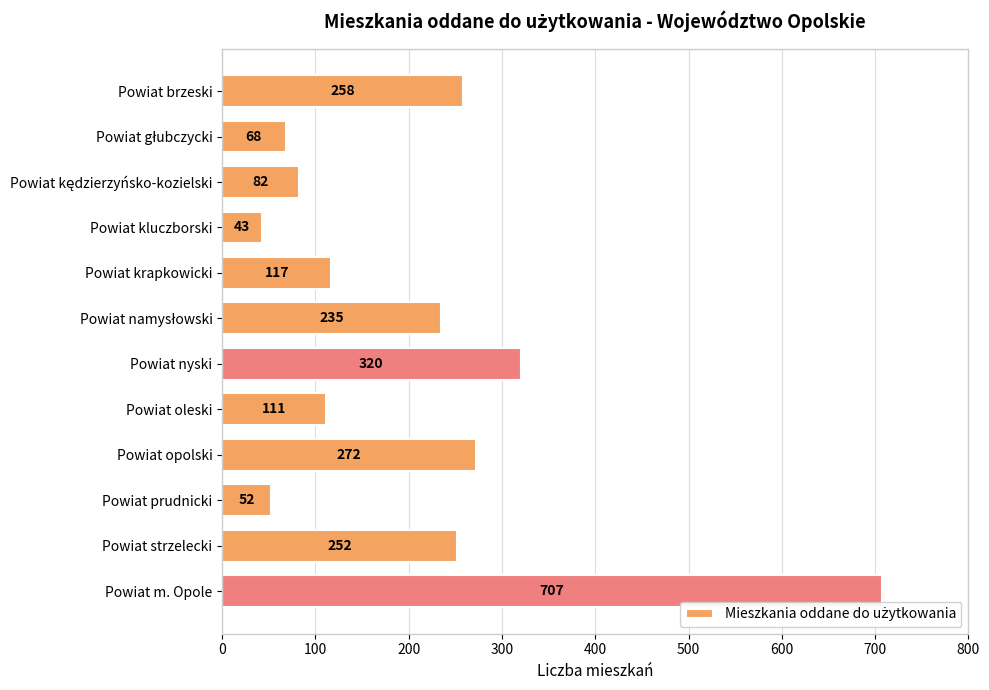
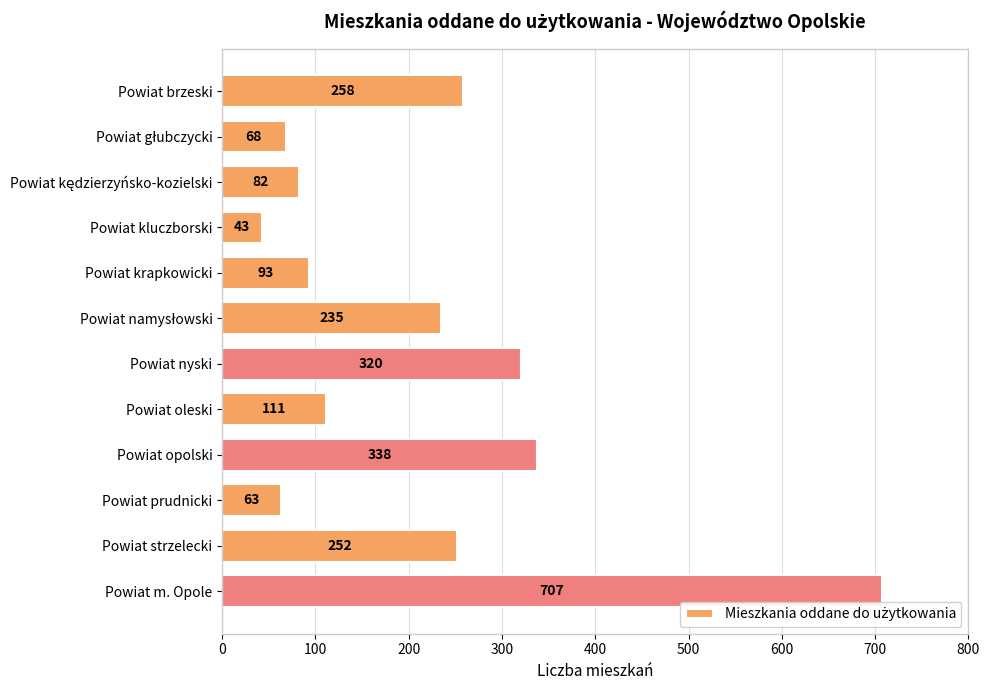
Powiat krapkowicki: 117 -> 93
Powiat opolski: 272 -> 338
Powiat prudnicki: 52 -> 63
